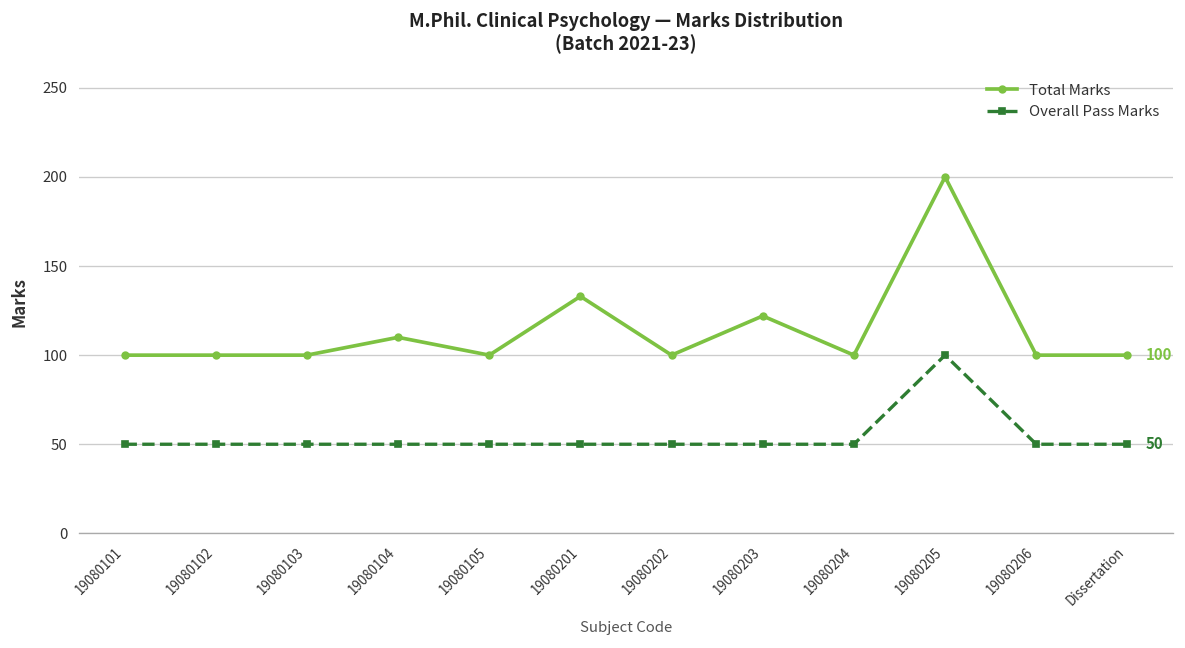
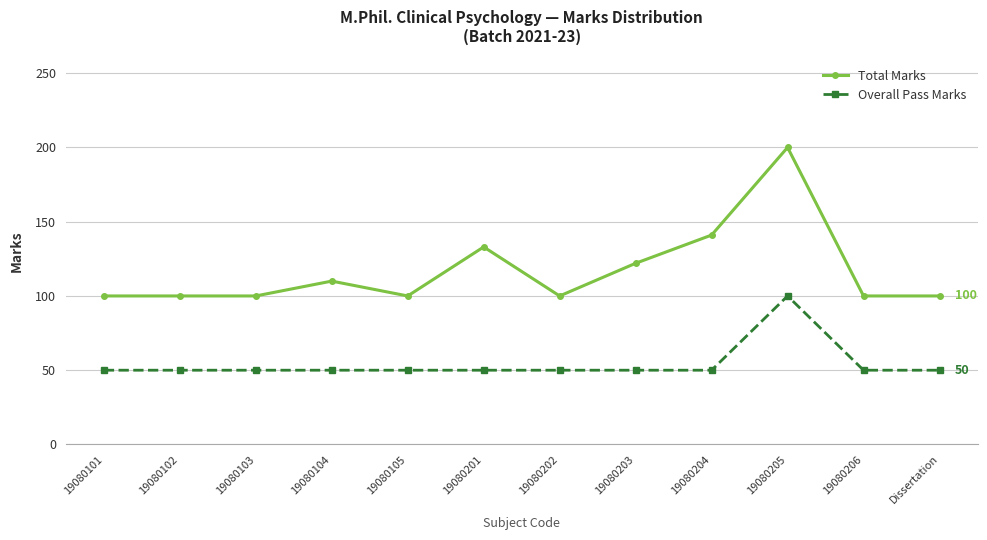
Total Marks, 19080204: 100 -> 141
